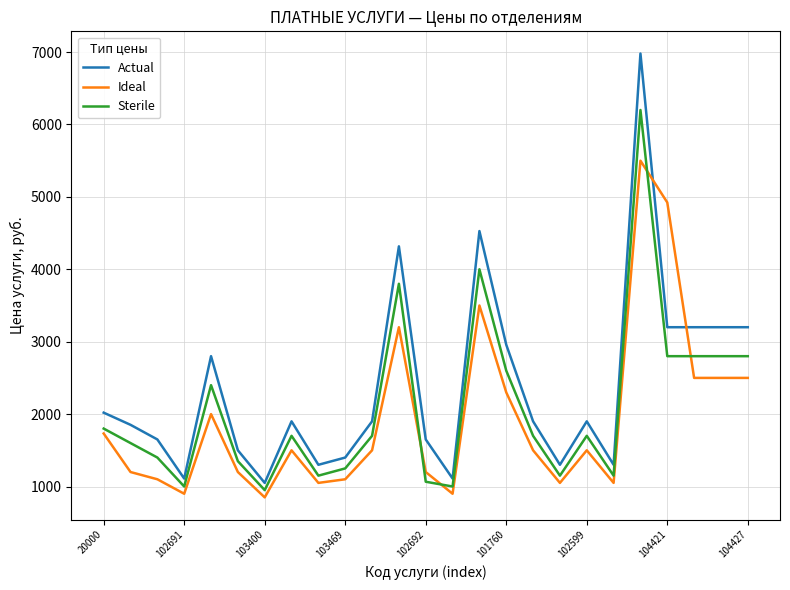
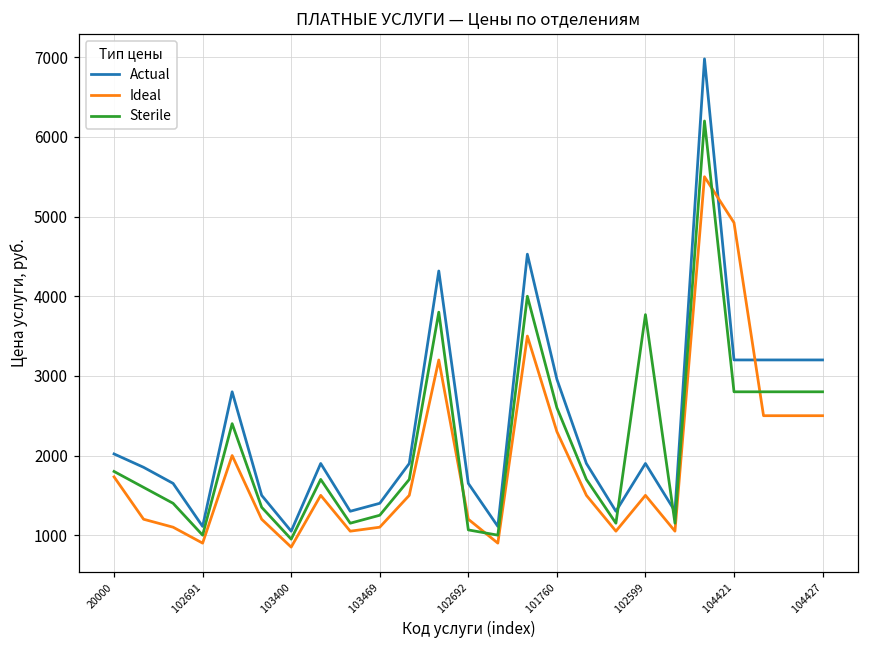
Sterile, 102599: 1700 -> 3800
